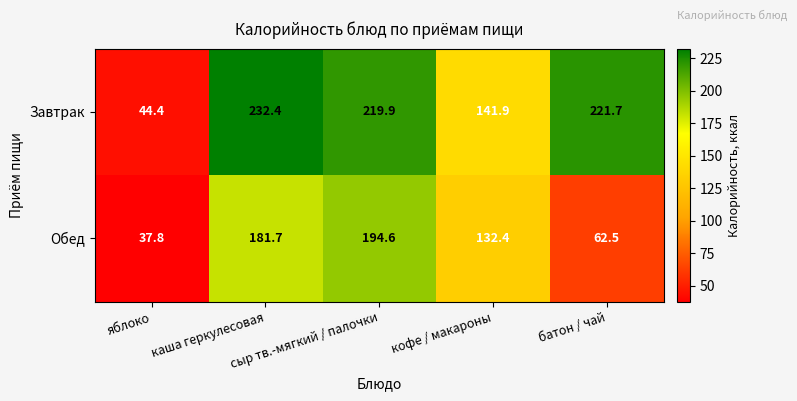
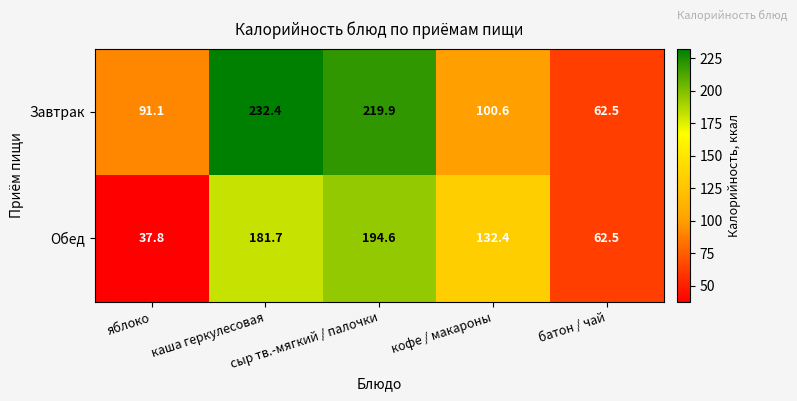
Завтрак, яблоко: 44.4 -> 91.1
Завтрак, кофе / макароны: 141.9 -> 100.6
Завтрак, батон / чай: 221.7 -> 62.5
